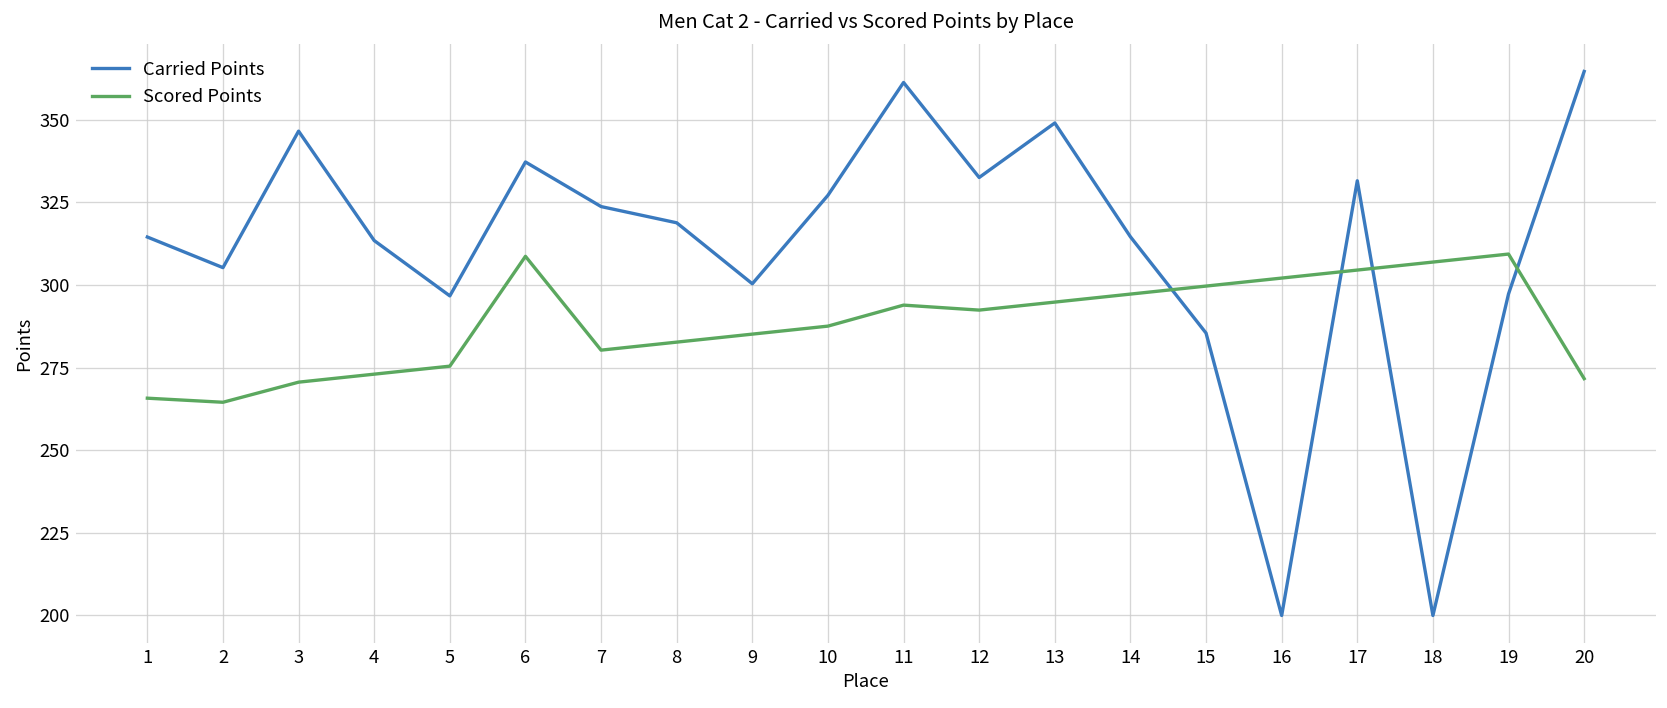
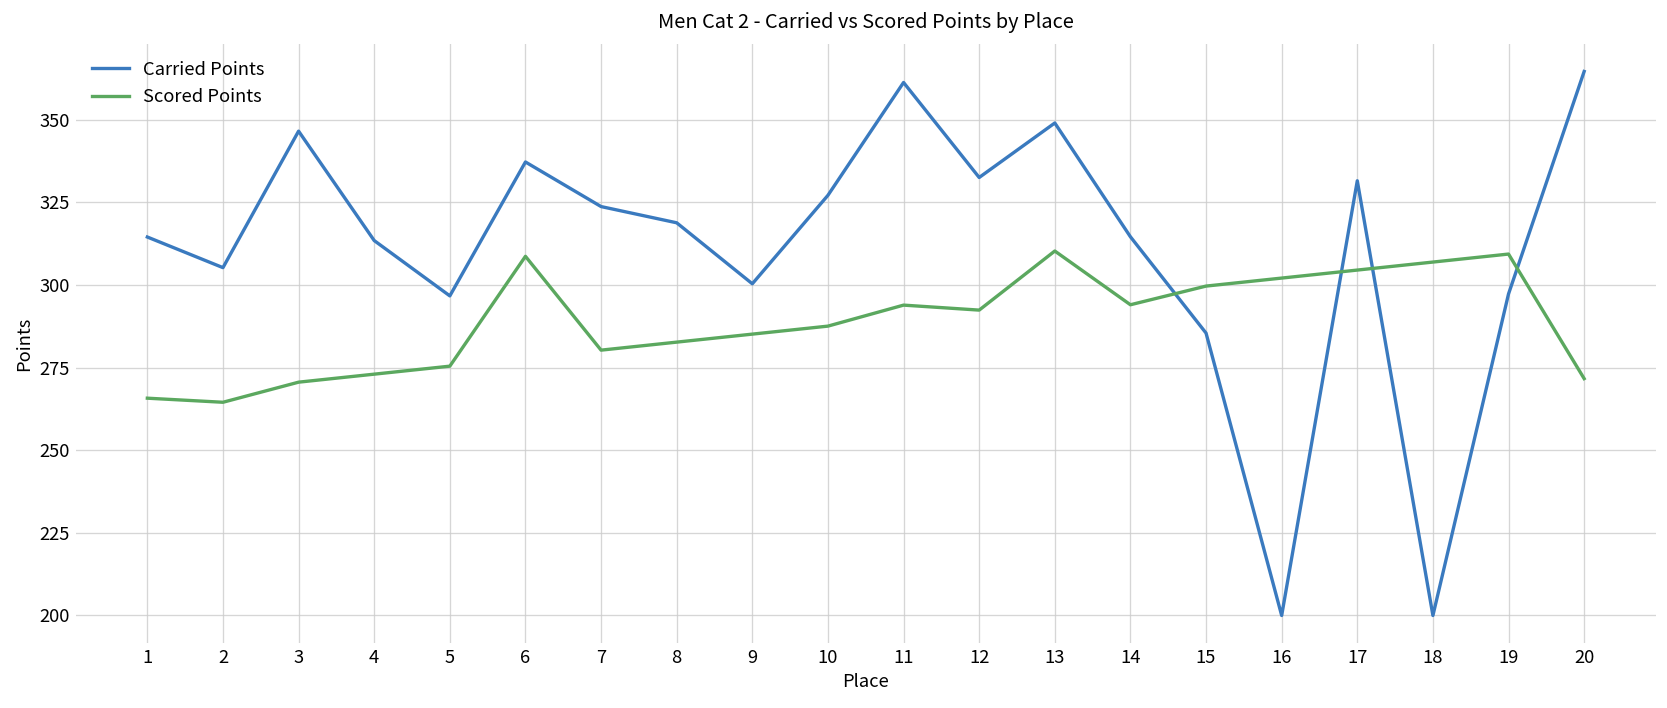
Scored Points, 13: 295 -> 310
Scored Points, 14: 297 -> 294
